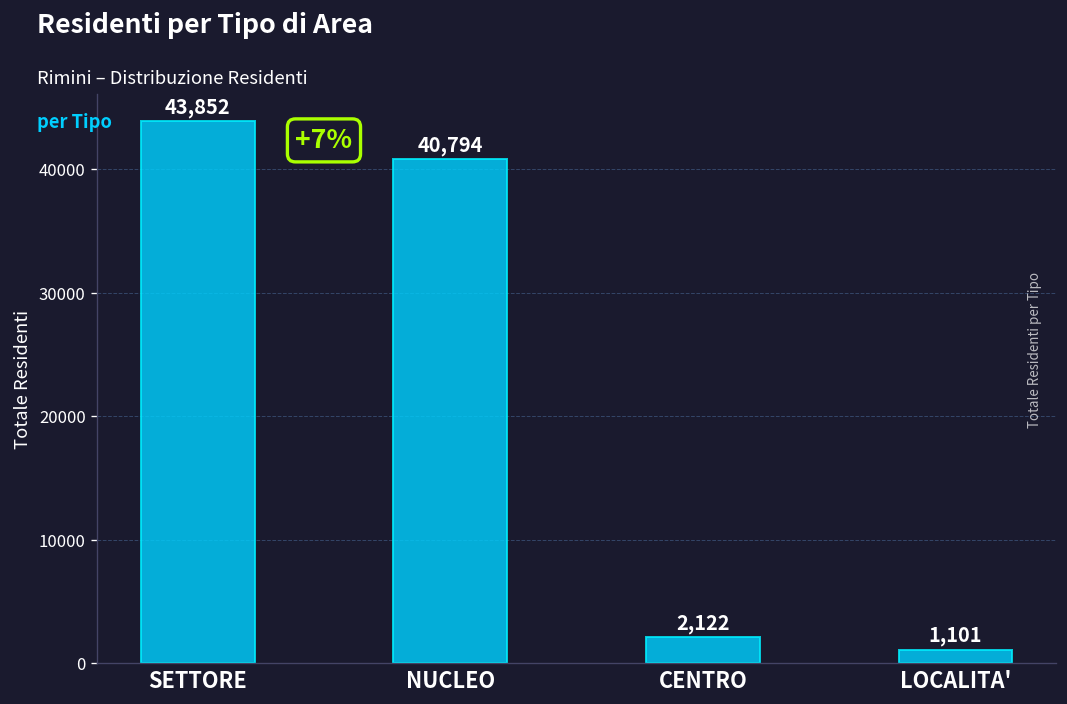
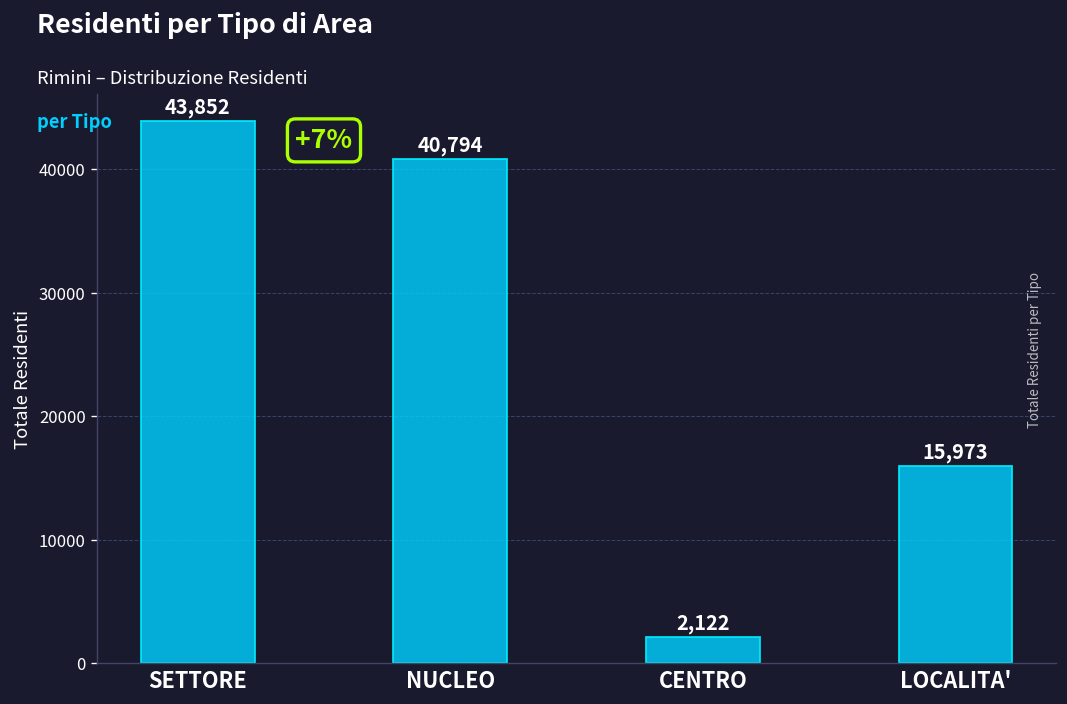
LOCALITA': 1,101 -> 15,973
